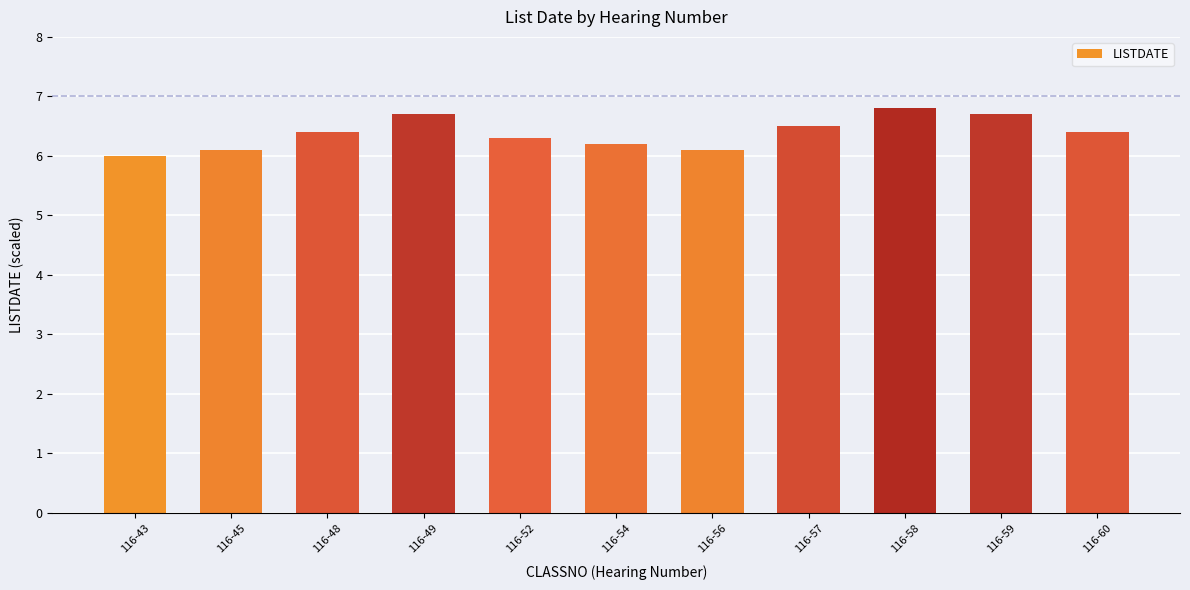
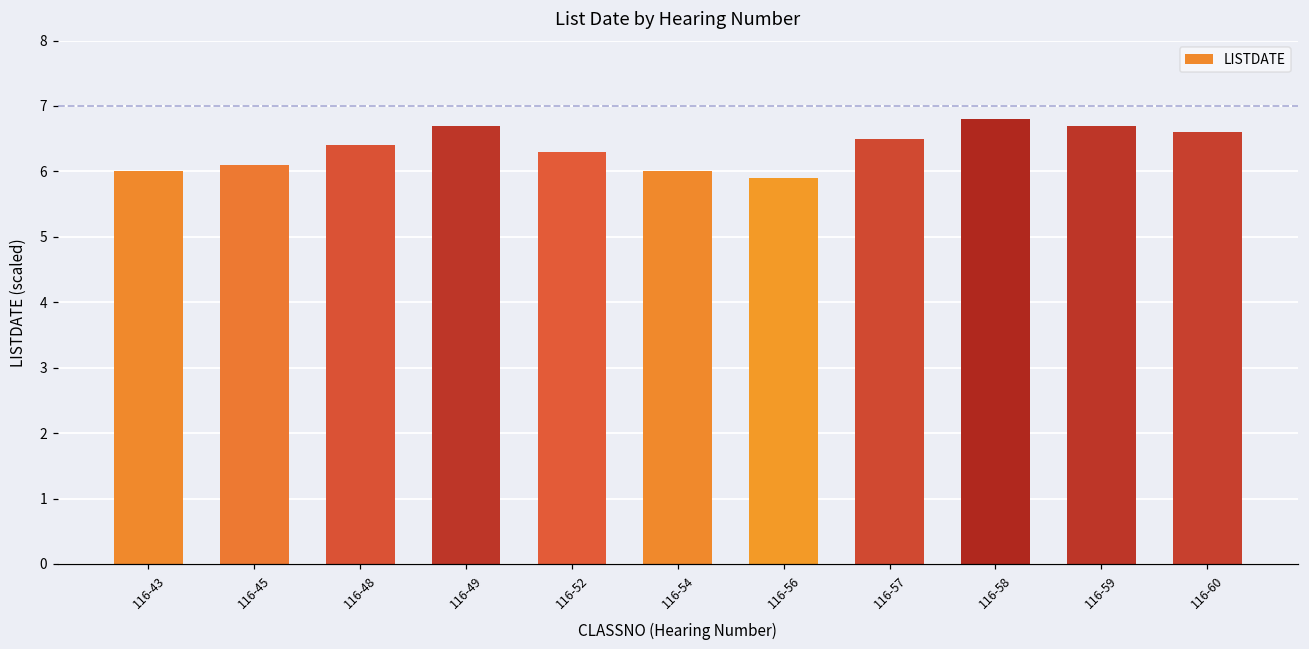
116-54: 6.2 -> 6.0
116-56: 6.1 -> 5.9
116-60: 6.4 -> 6.6
